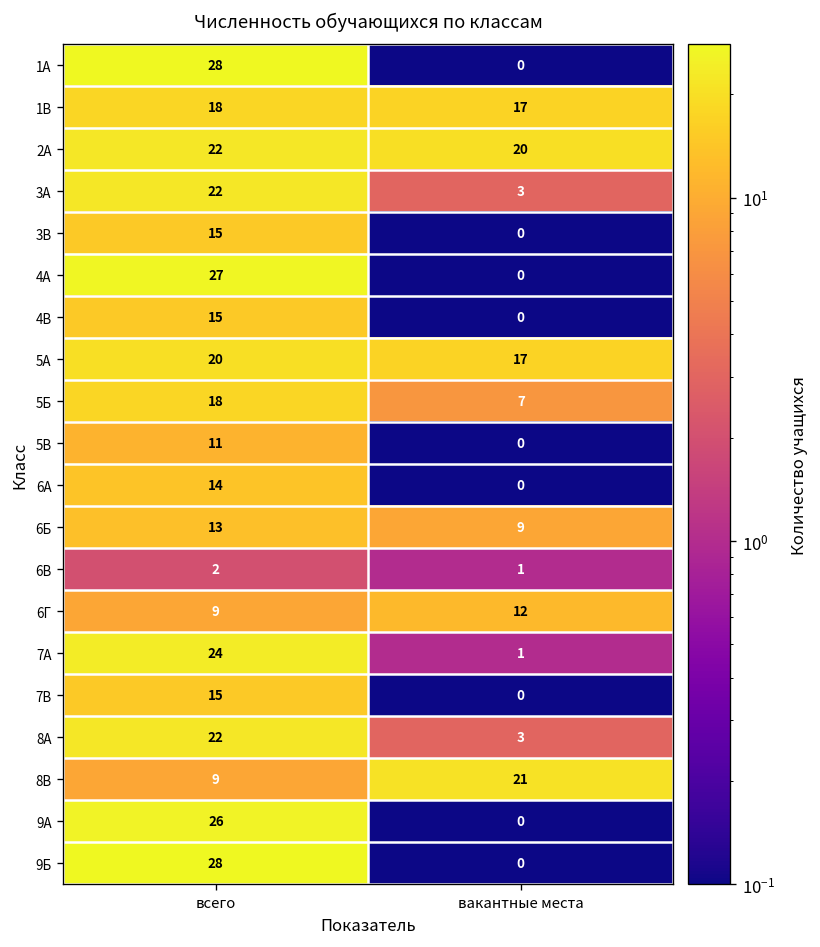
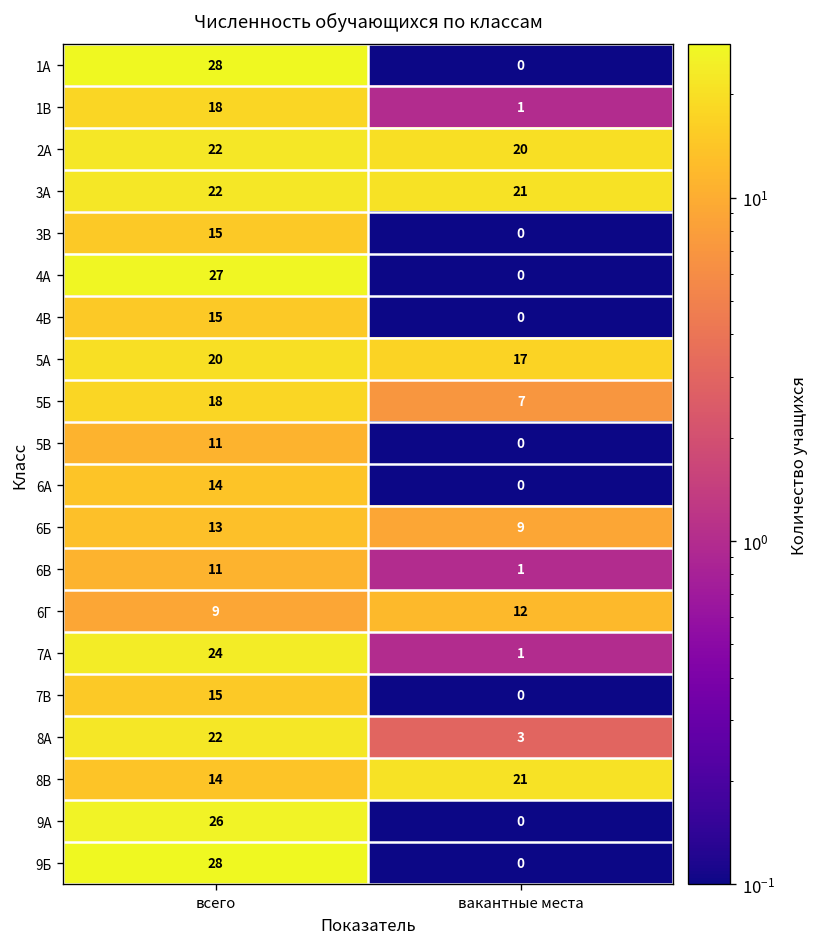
1В, вакантные места: 17 -> 1
3А, вакантные места: 3 -> 21
6В, всего: 2 -> 11
8В, всего: 9 -> 14
